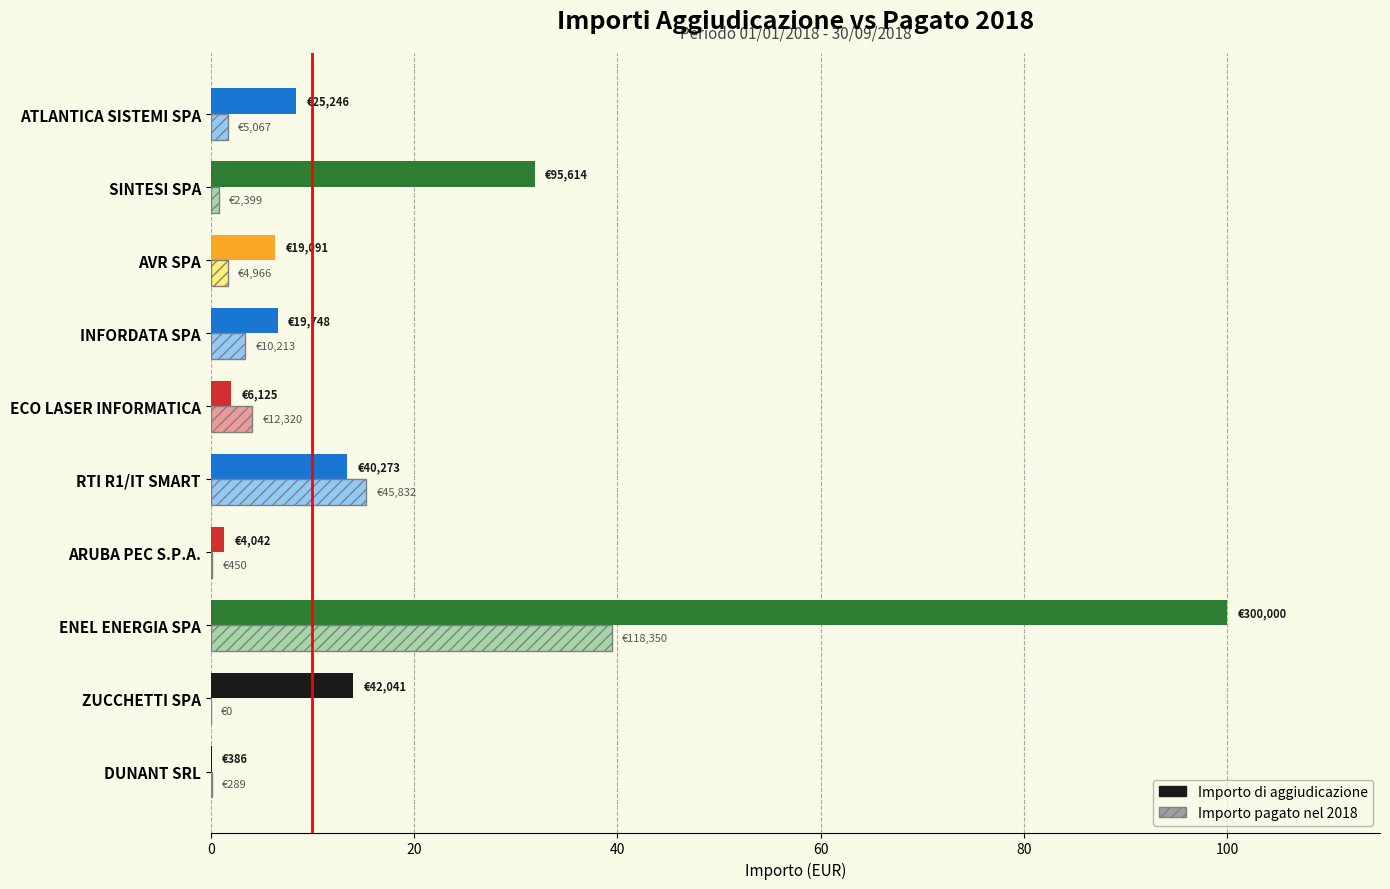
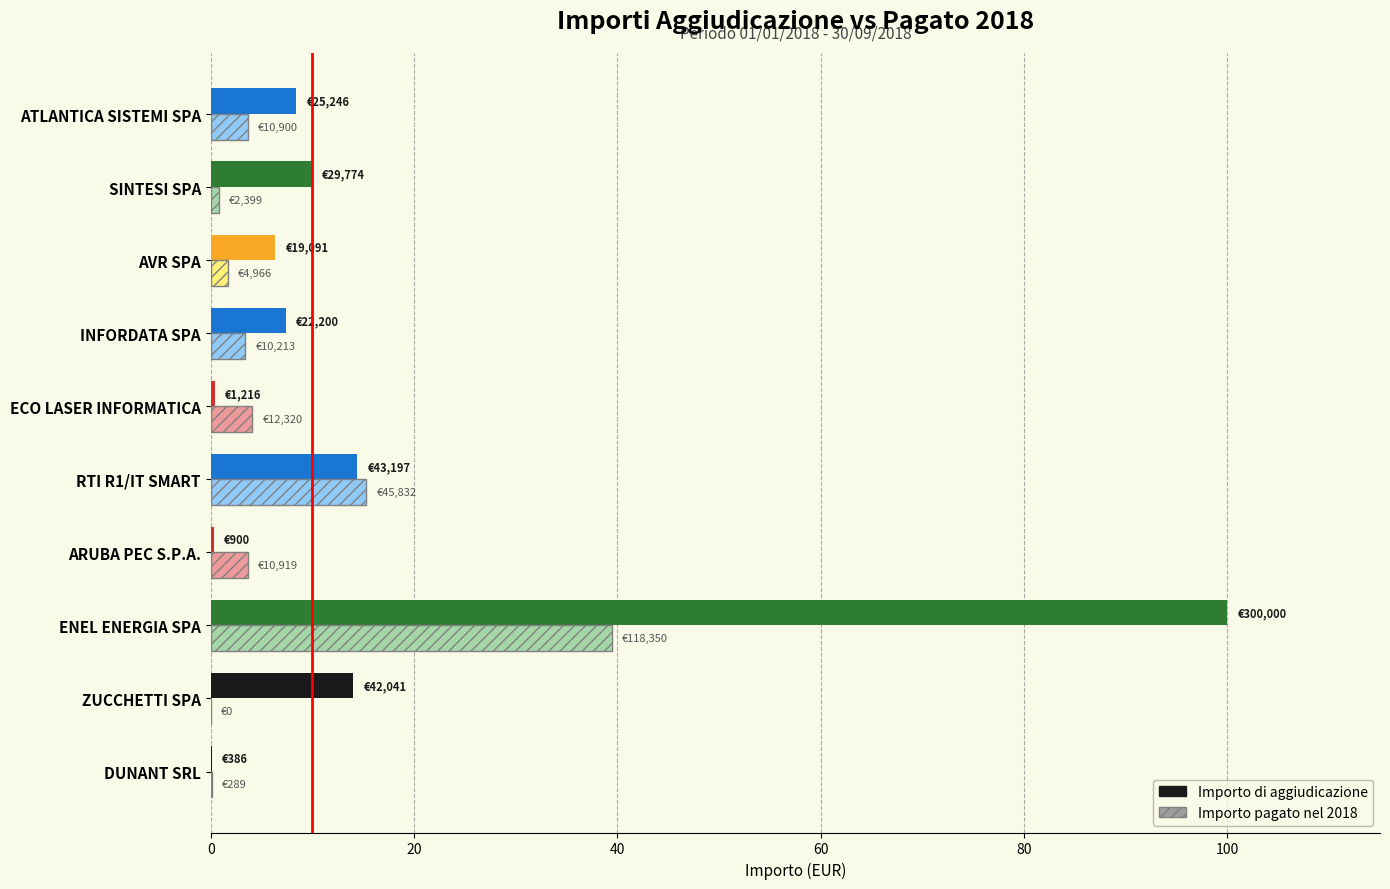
Importo pagato nel 2018, ATLANTICA SISTEMI SPA: €5,067 -> €10,900
Importo di aggiudicazione, SINTESI SPA: €95,614 -> €29,774
Importo di aggiudicazione, INFORDATA SPA: €19,748 -> €22,200
Importo di aggiudicazione, ECO LASER INFORMATICA: €6,125 -> €1,216
Importo di aggiudicazione, RTI R1/IT SMART: €40,273 -> €43,197
Importo di aggiudicazione, ARUBA PEC S.P.A.: €4,042 -> €900
Importo pagato nel 2018, ARUBA PEC S.P.A.: €450 -> €10,919
